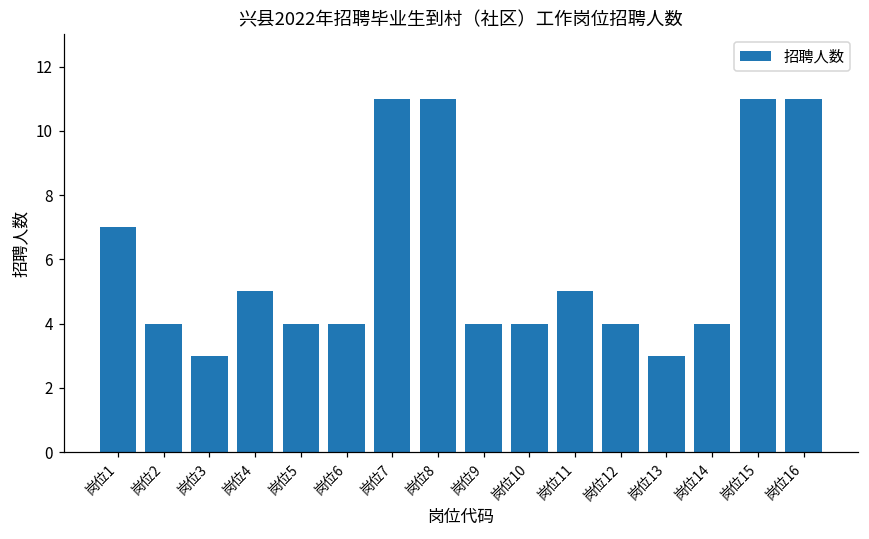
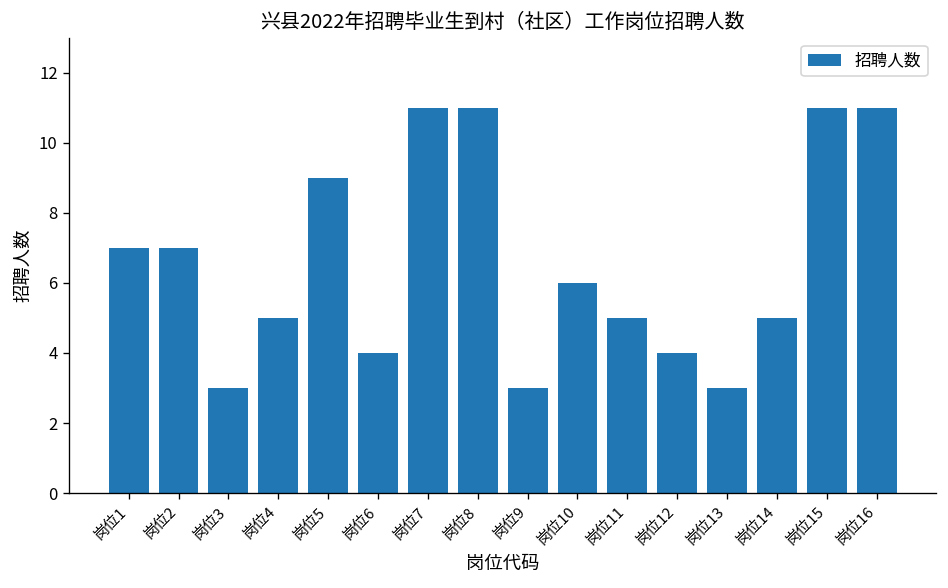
岗位2: 4 -> 7
岗位5: 4 -> 9
岗位9: 4 -> 3
岗位10: 4 -> 6
岗位14: 4 -> 5
